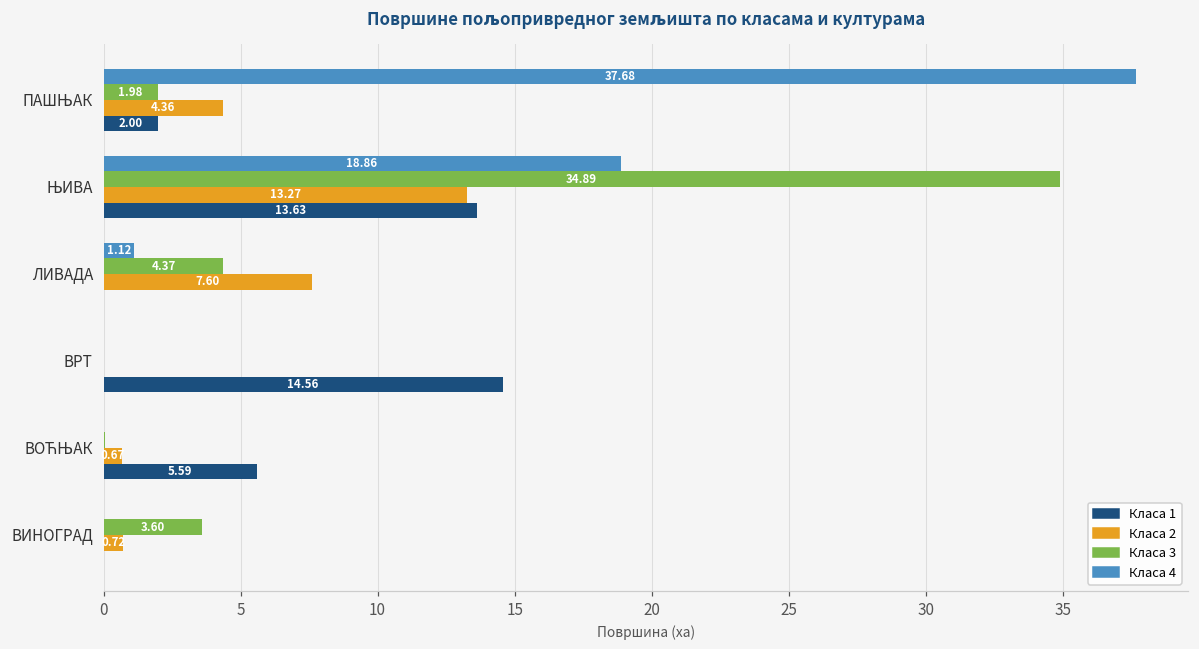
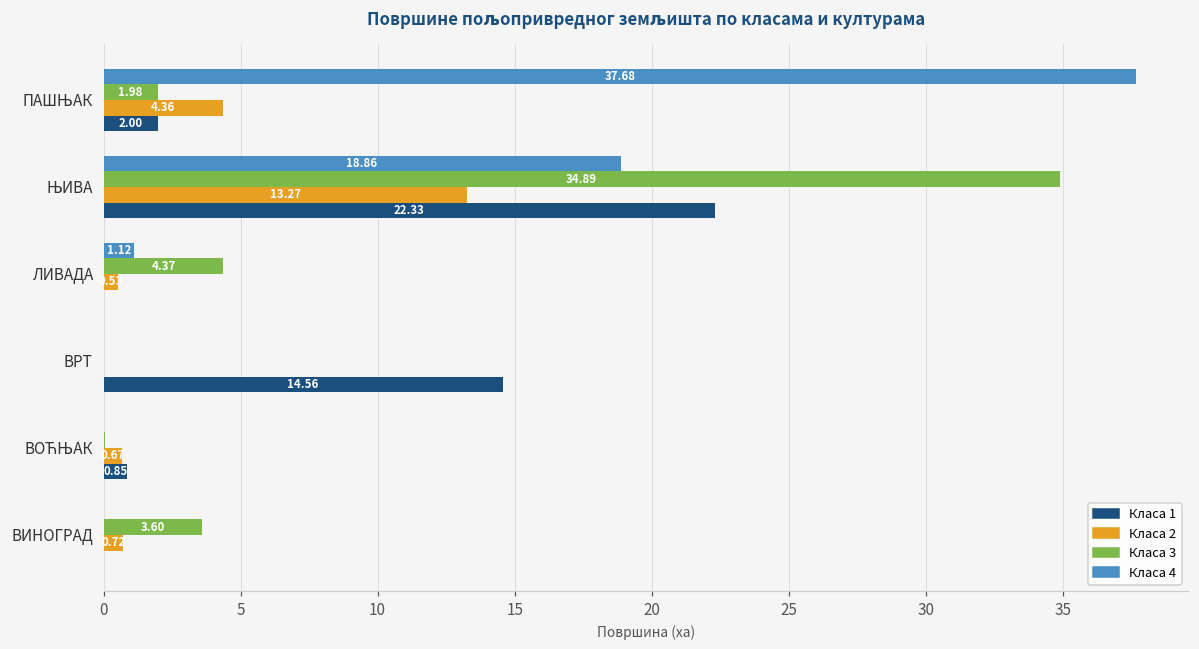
Класа 1, ЊИВА: 13.63 -> 22.33
Класа 2, ЛИВАДА: 7.60 -> 0.53
Класа 1, ВОЋЊАК: 5.59 -> 0.85
